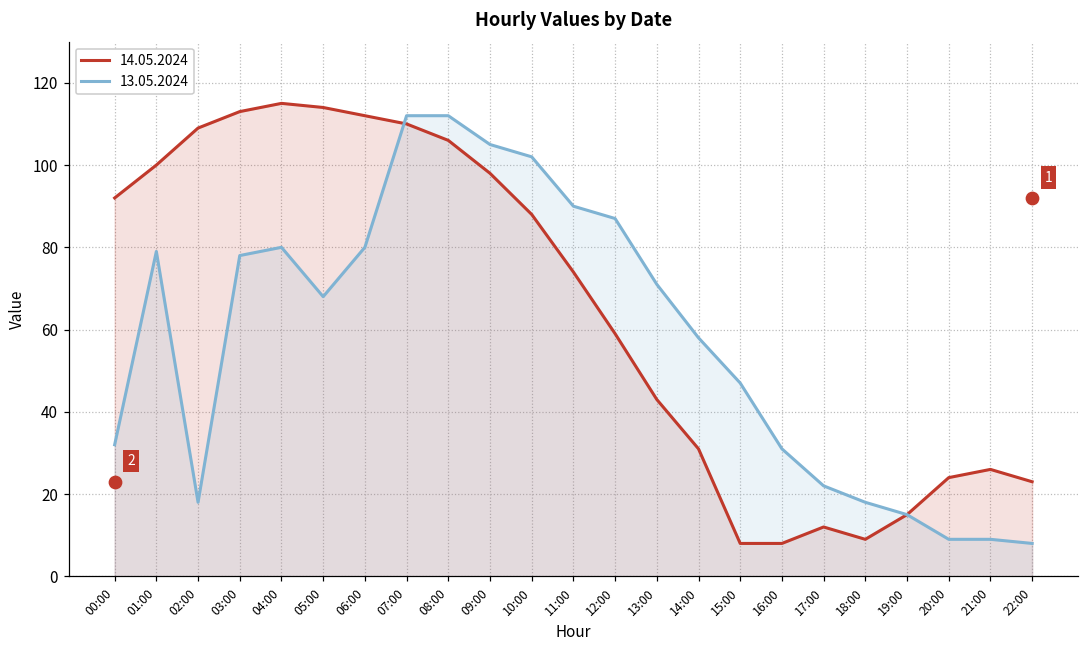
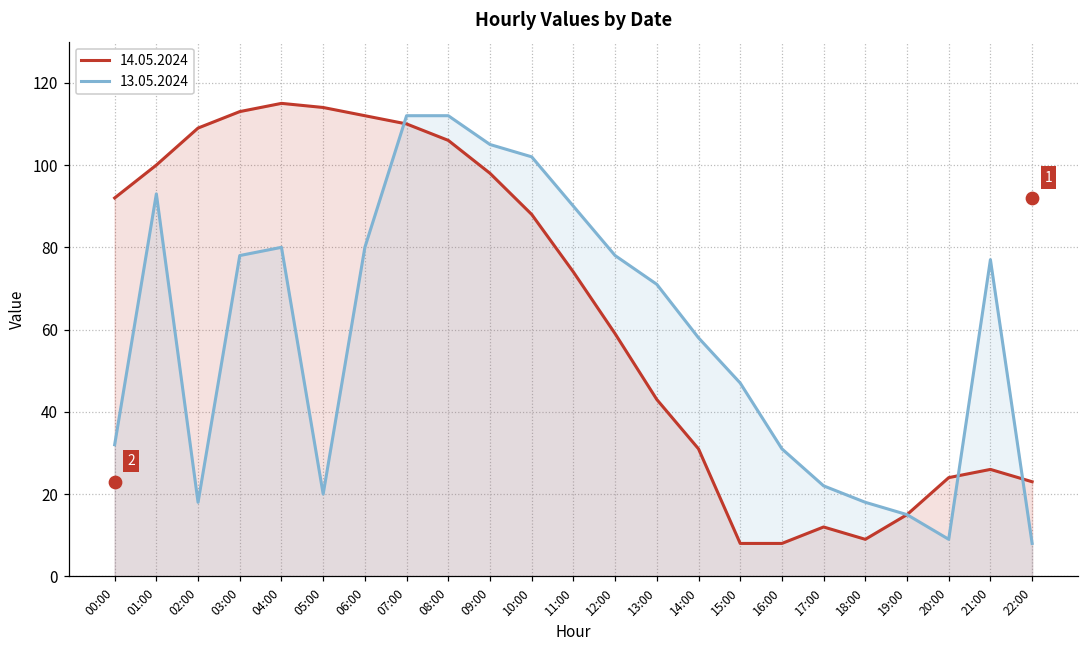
13.05.2024, 01:00: 79 -> 93
13.05.2024, 05:00: 68 -> 20
13.05.2024, 12:00: 87 -> 78
13.05.2024, 21:00: 9 -> 77
